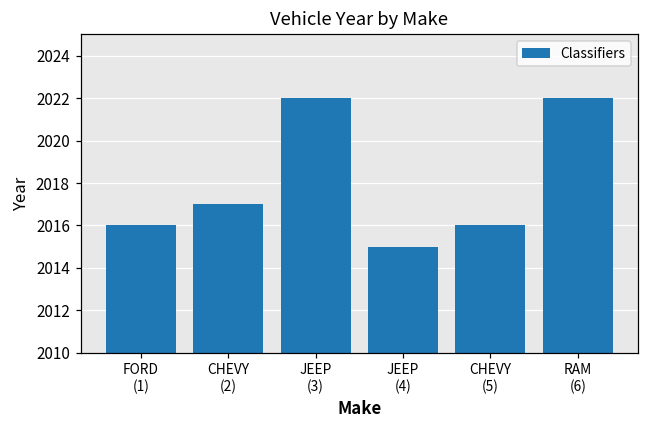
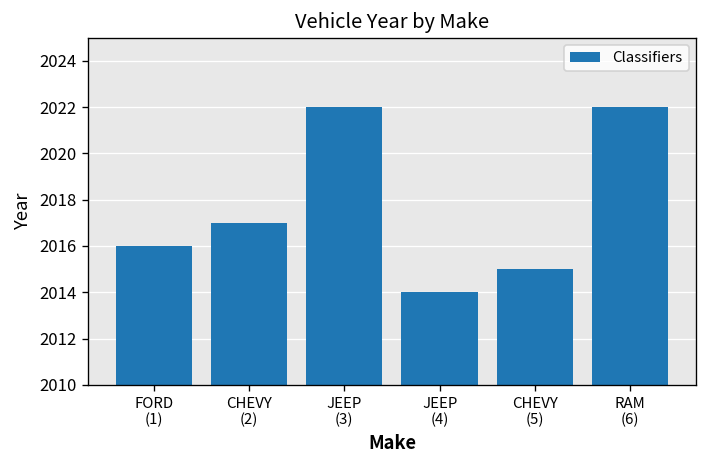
JEEP (4): 2015 -> 2014
CHEVY (5): 2016 -> 2015
